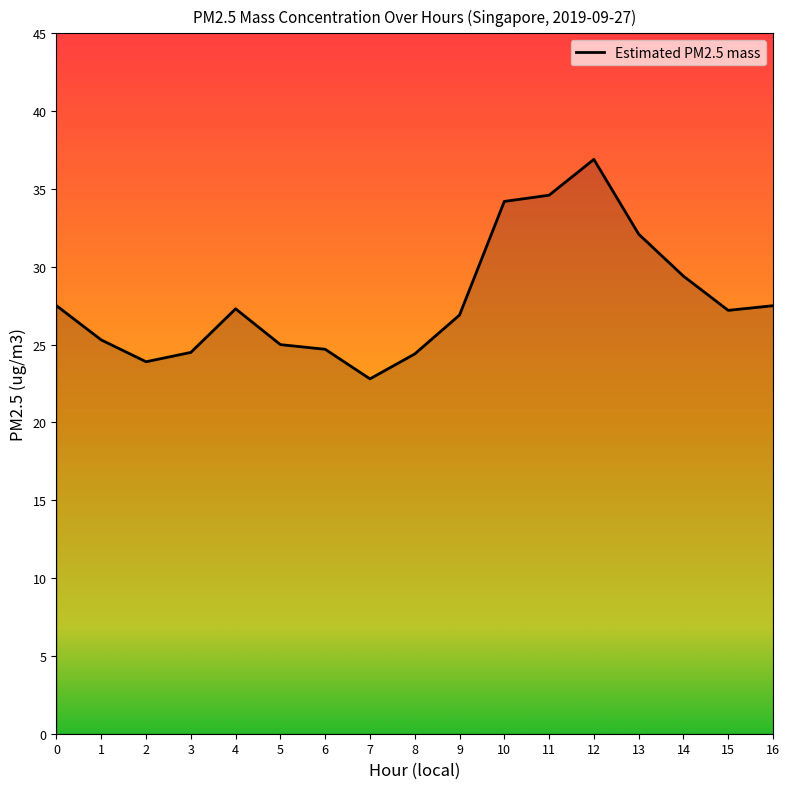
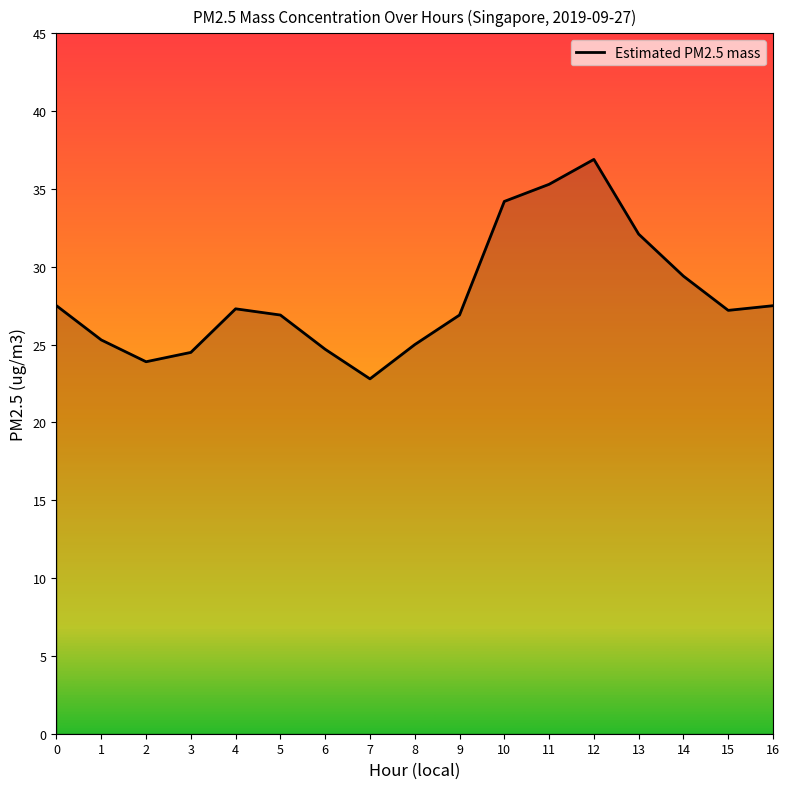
5: 25.0 -> 26.9
8: 24.4 -> 25.0
11: 34.6 -> 35.3
